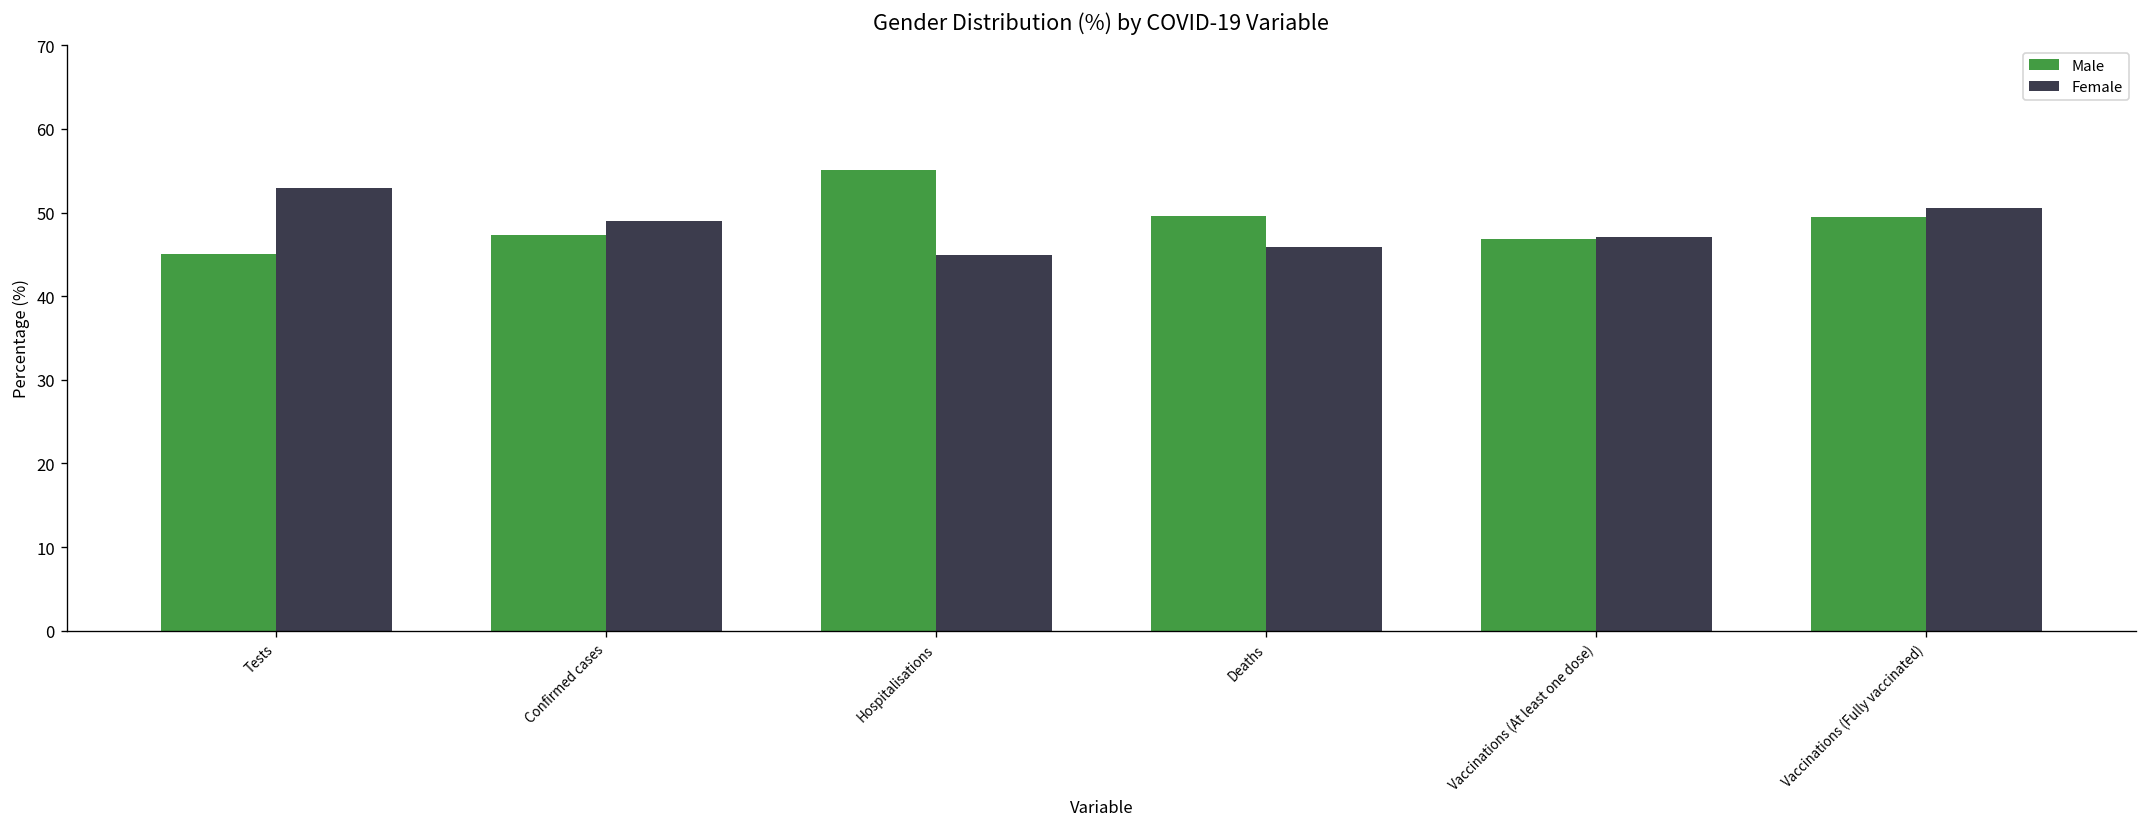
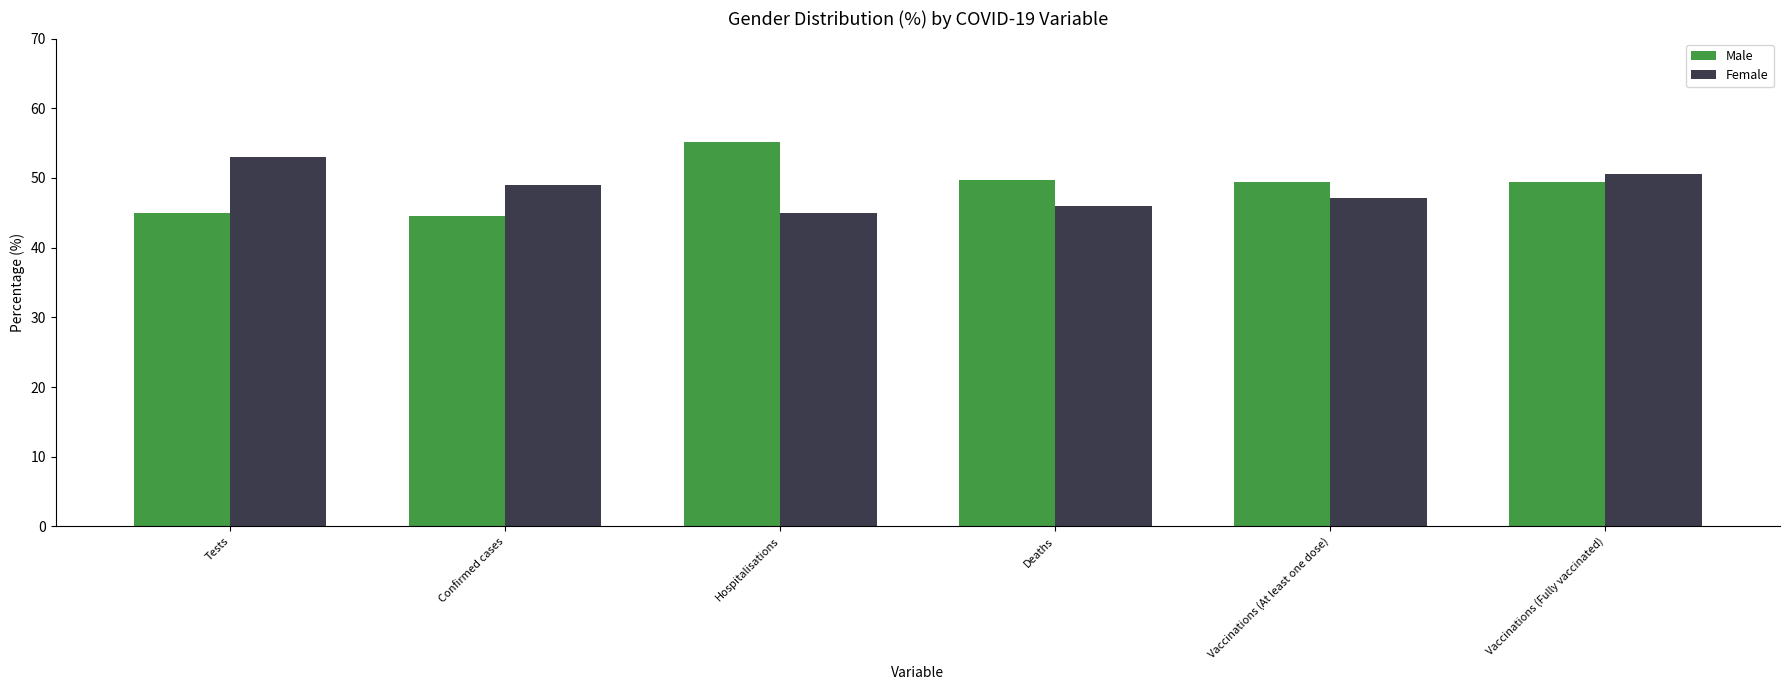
Male, Confirmed cases: 47 -> 45
Male, Vaccinations (At least one dose): 47 -> 49
